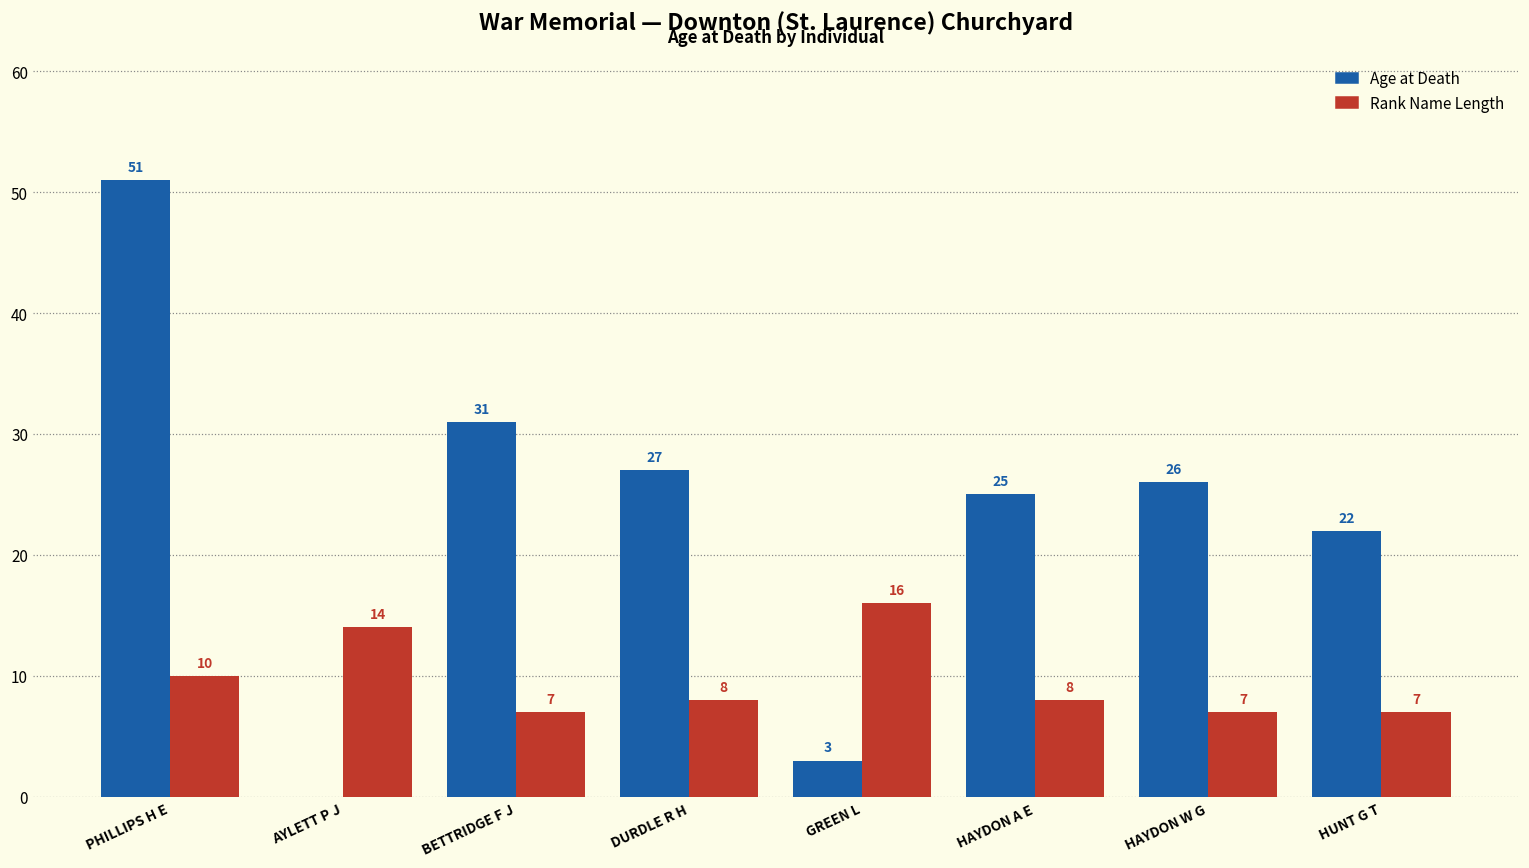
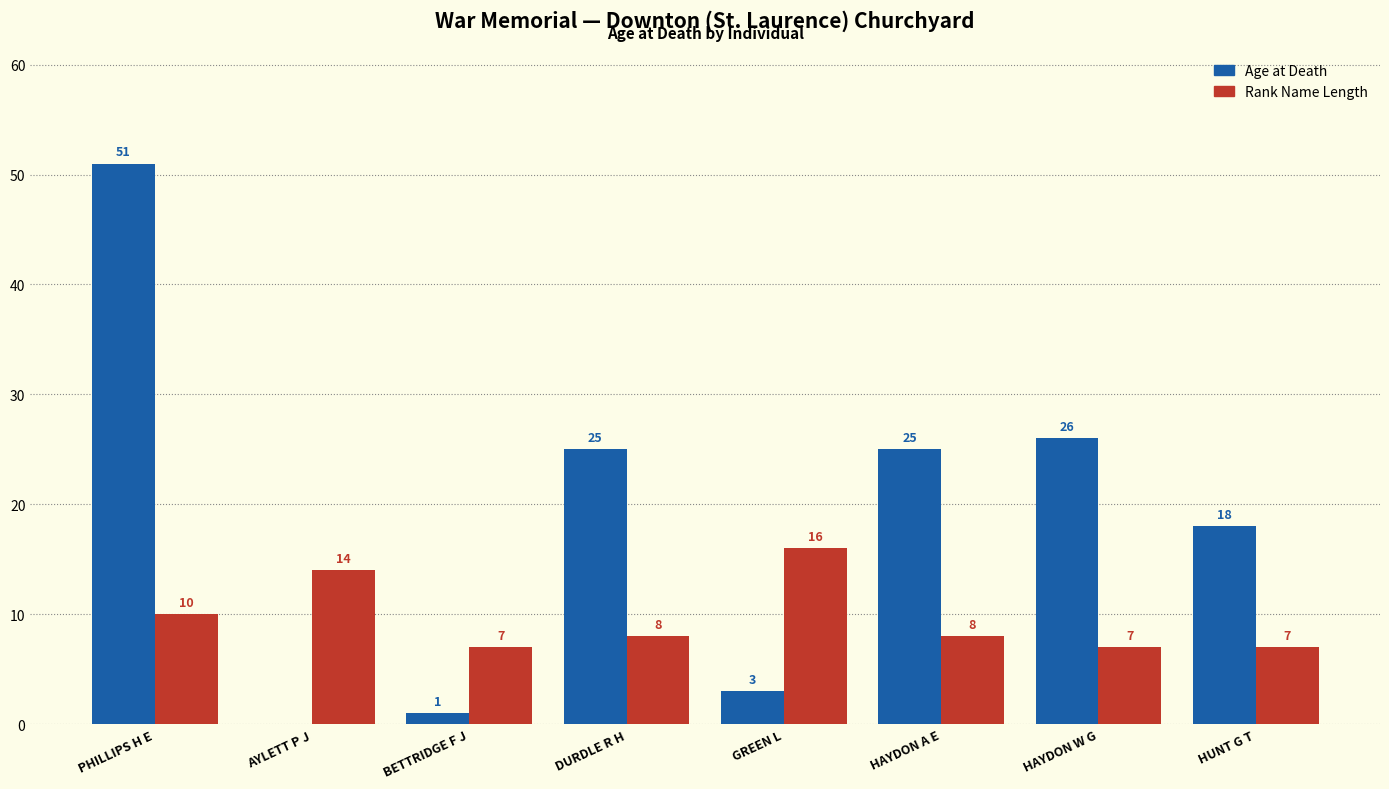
Age at Death, BETTRIDGE F J: 31 -> 1
Age at Death, DURDLE R H: 27 -> 25
Age at Death, HUNT G T: 22 -> 18
